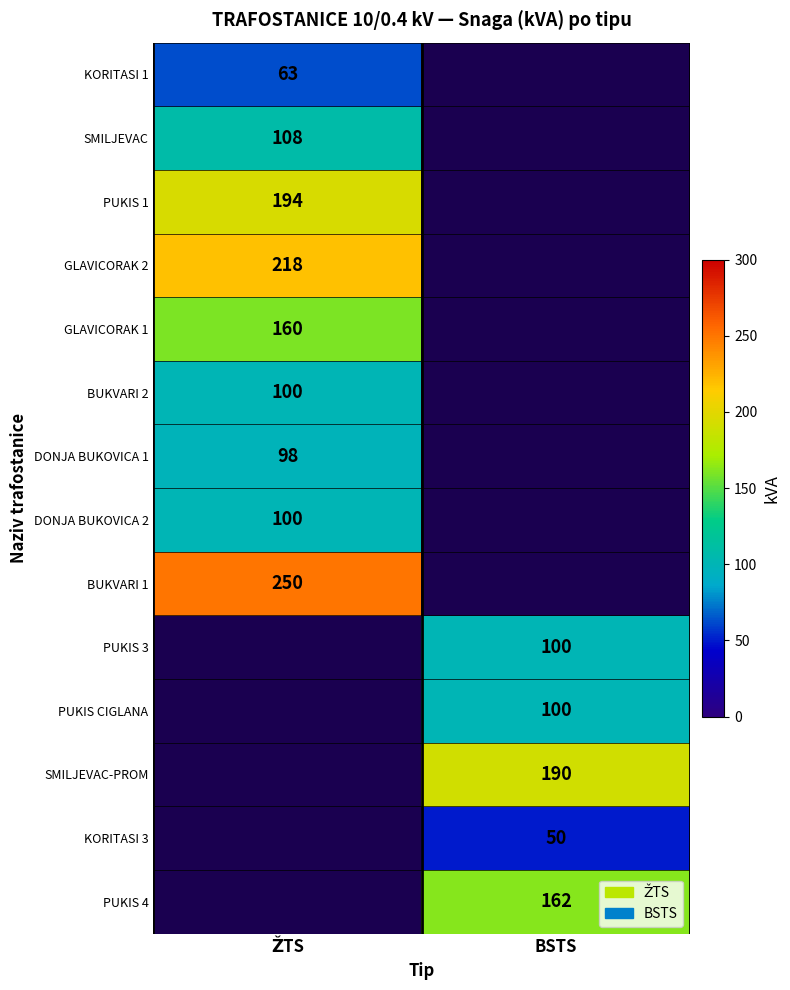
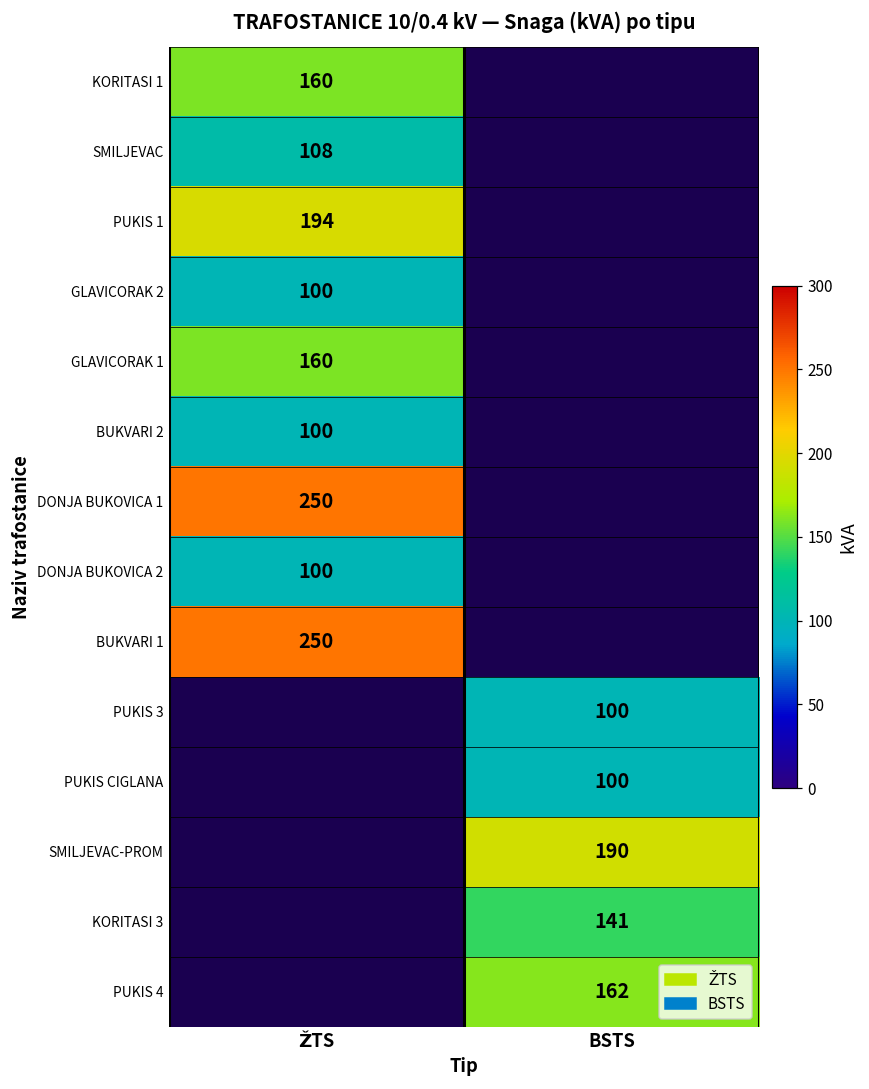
KORITASI 1, ŽTS: 63 -> 160
GLAVICORAK 2, ŽTS: 218 -> 100
DONJA BUKOVICA 1, ŽTS: 98 -> 250
KORITASI 3, BSTS: 50 -> 141
